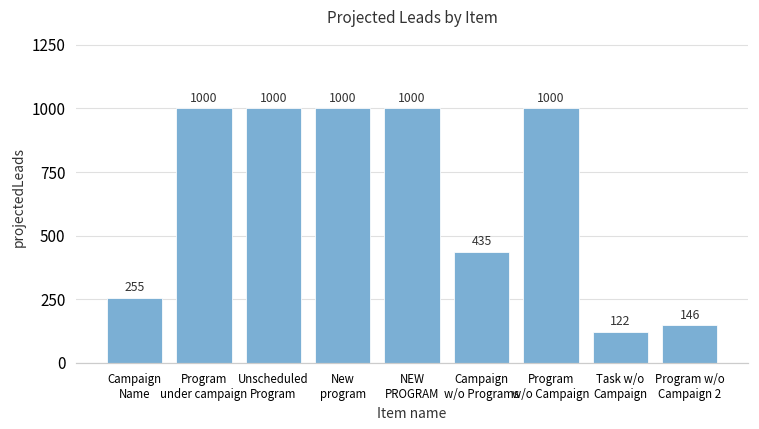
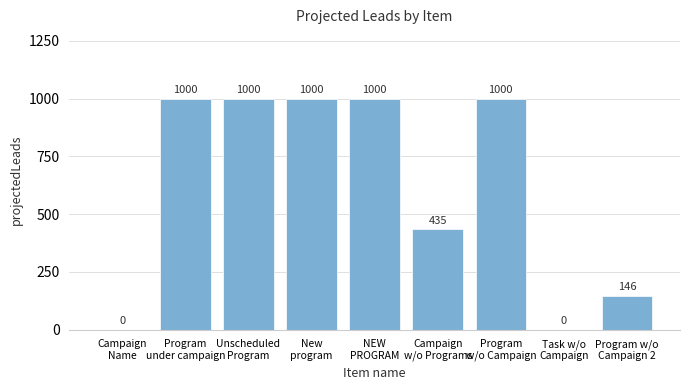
Campaign Name: 255 -> 0
Task w/o Campaign: 122 -> 0
